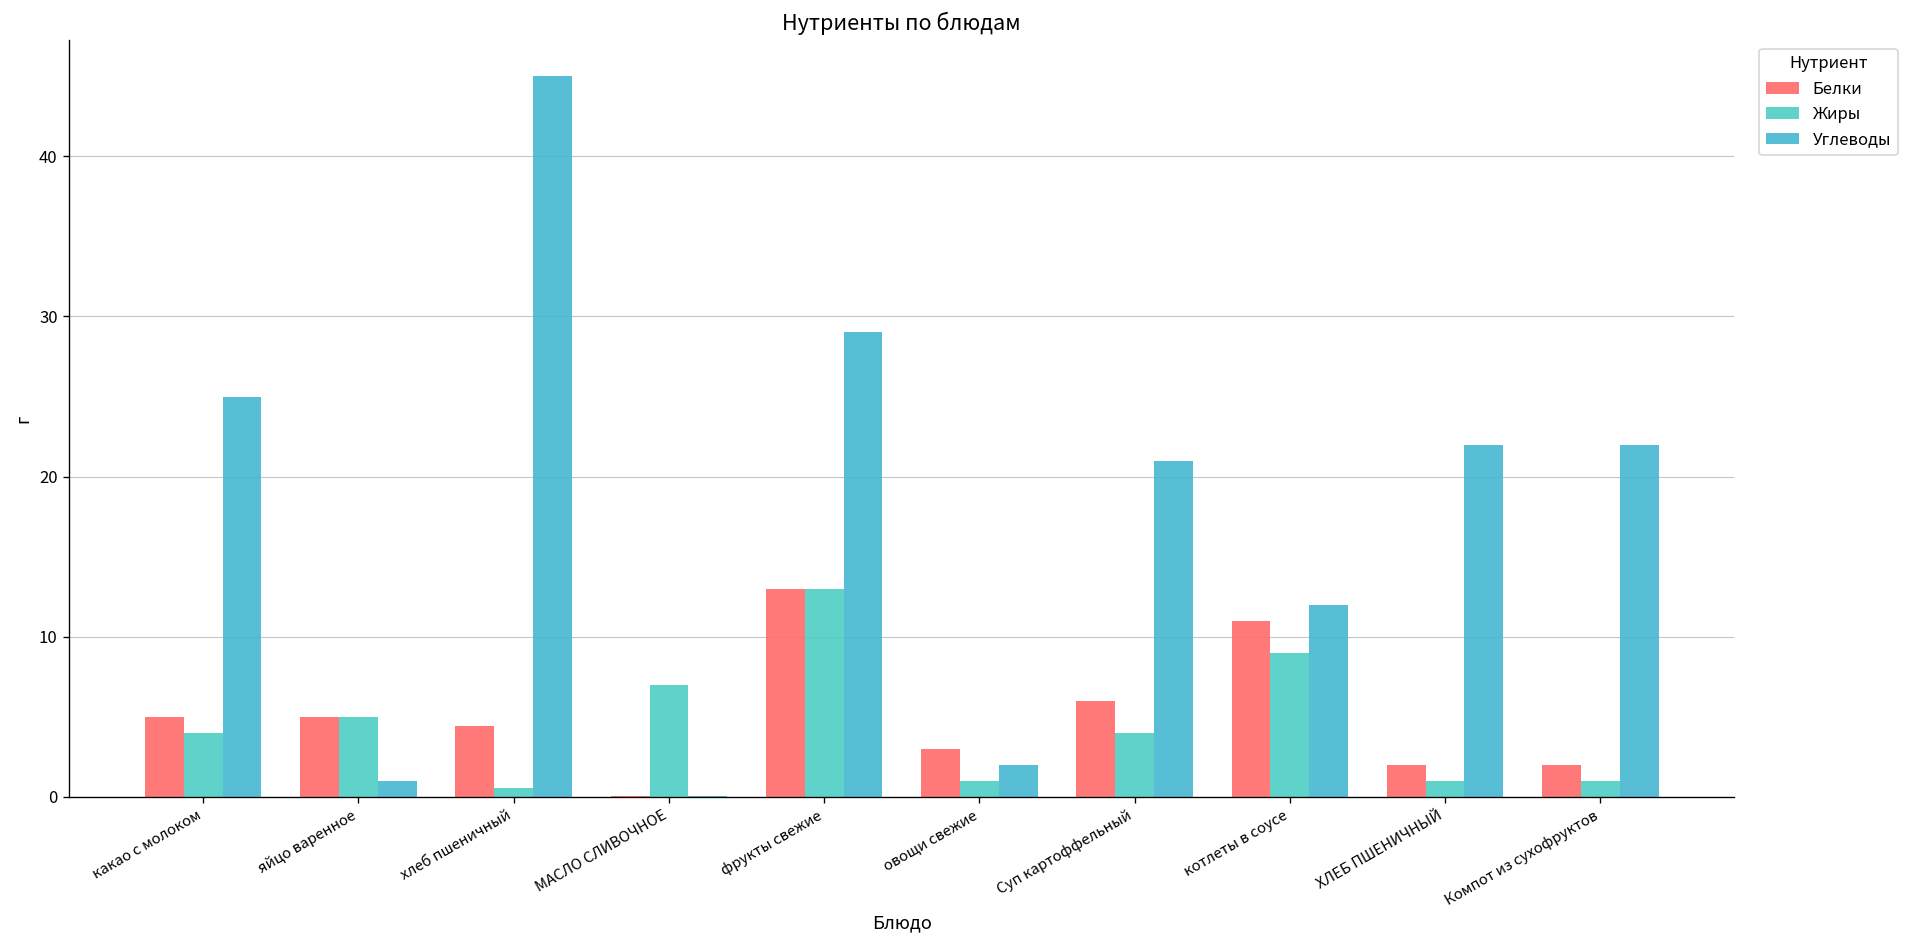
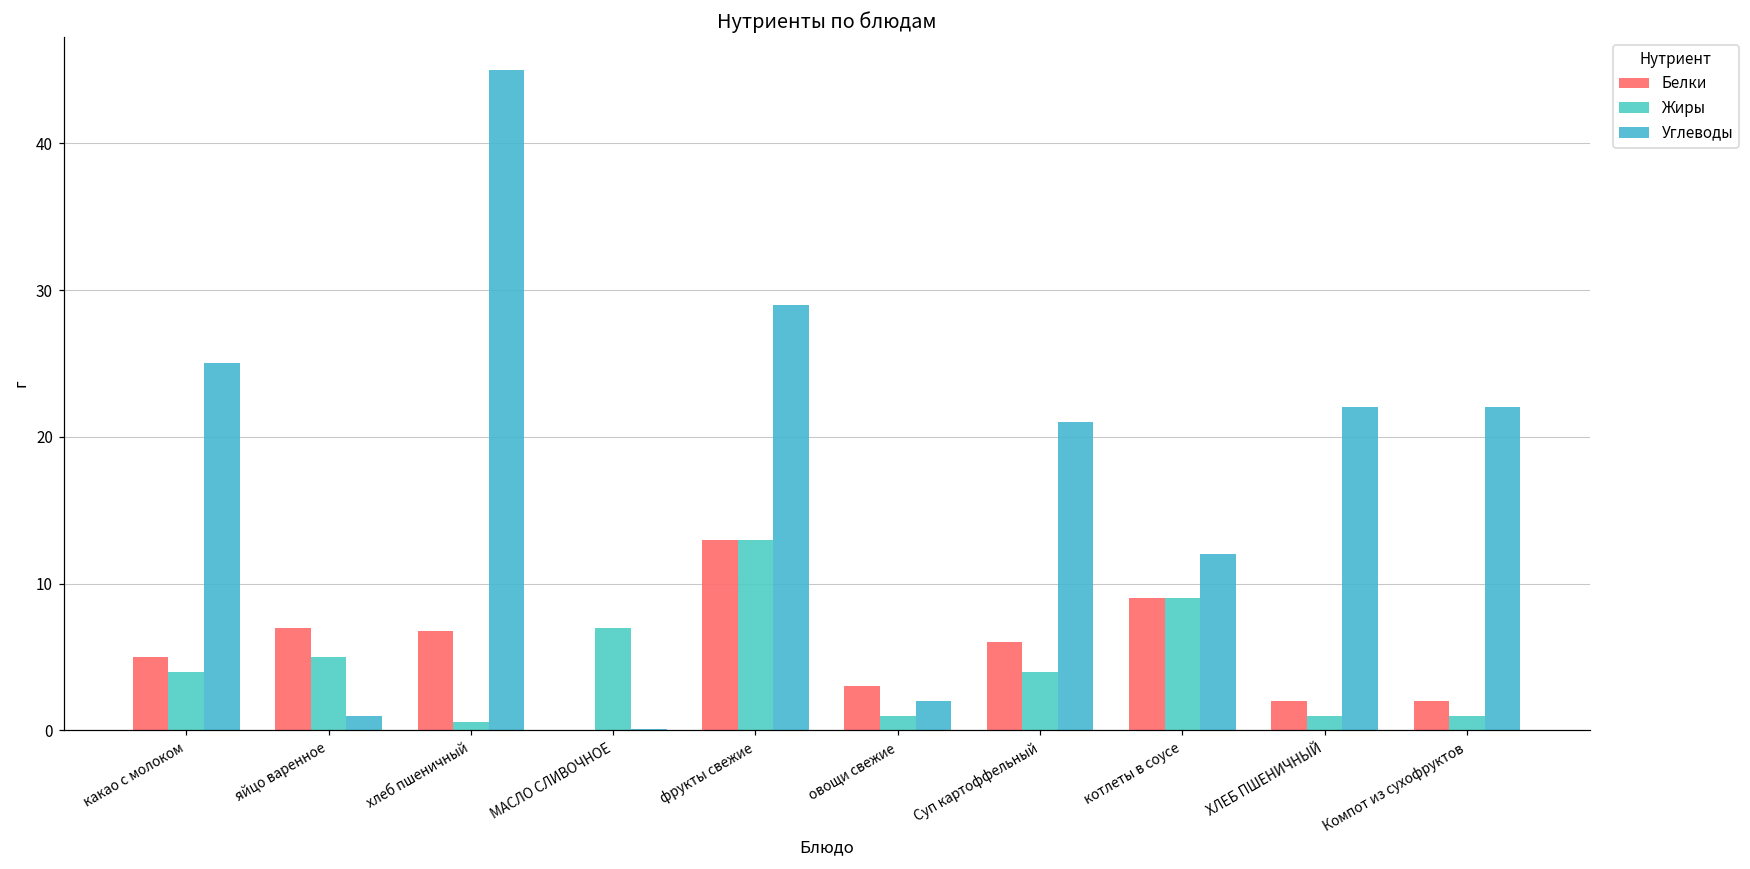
Белки, яйцо варенное: 5 -> 7
Белки, хлеб пшеничный: 4.4 -> 6.8
Белки, котлеты в соусе: 11 -> 9
